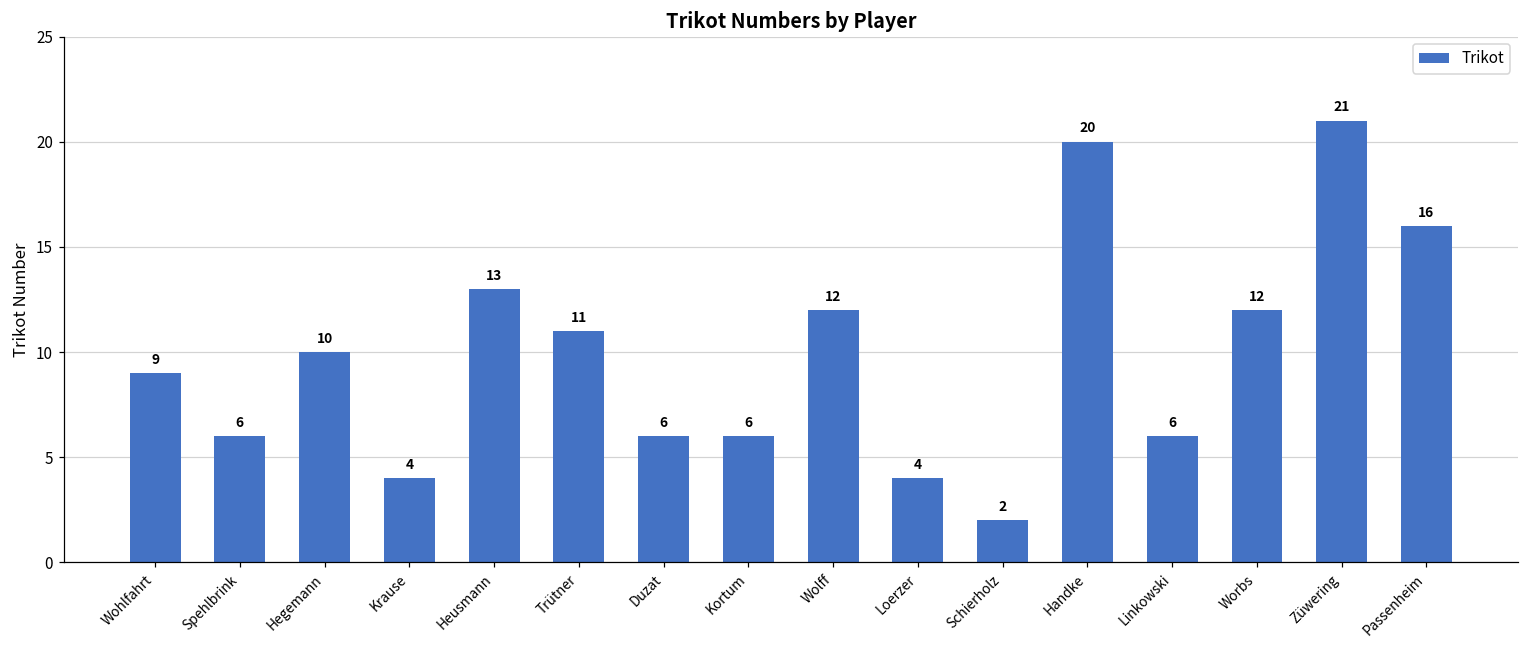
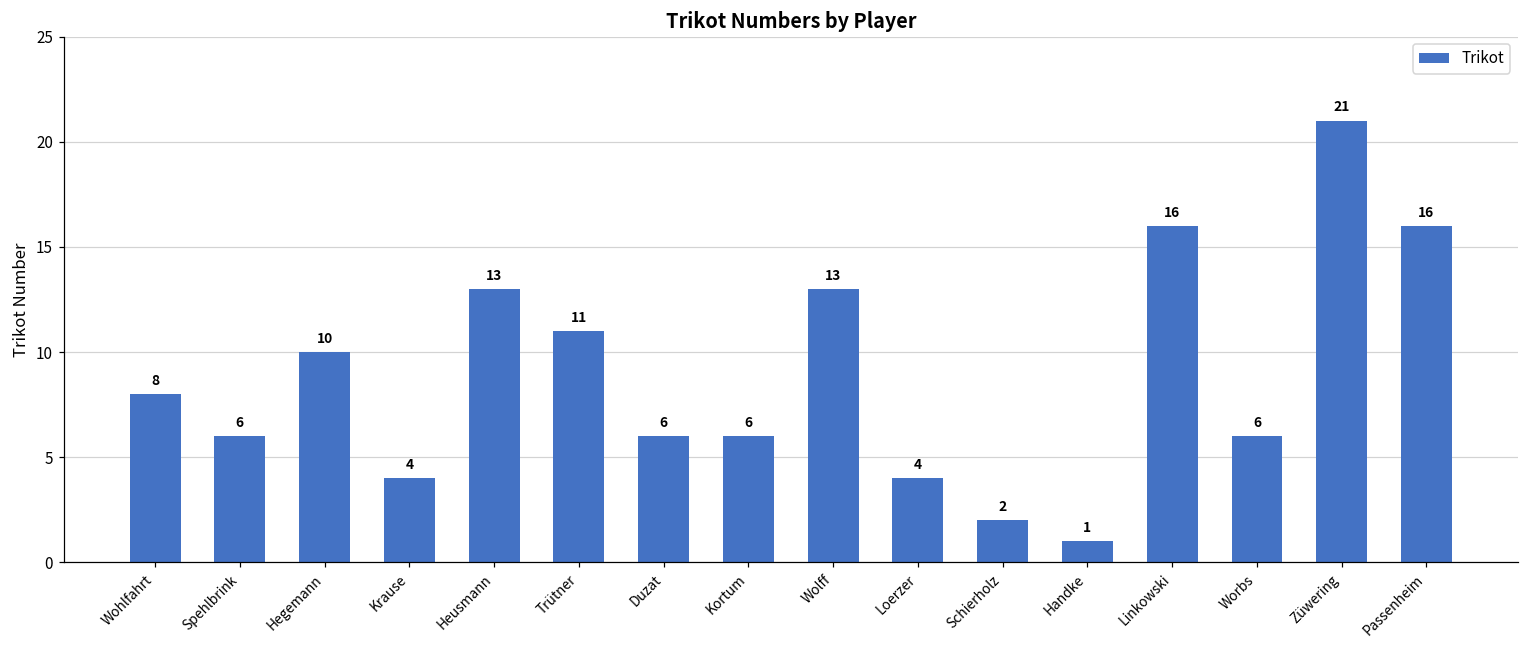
Wohlfahrt: 9 -> 8
Wolff: 12 -> 13
Handke: 20 -> 1
Linkowski: 6 -> 16
Worbs: 12 -> 6
